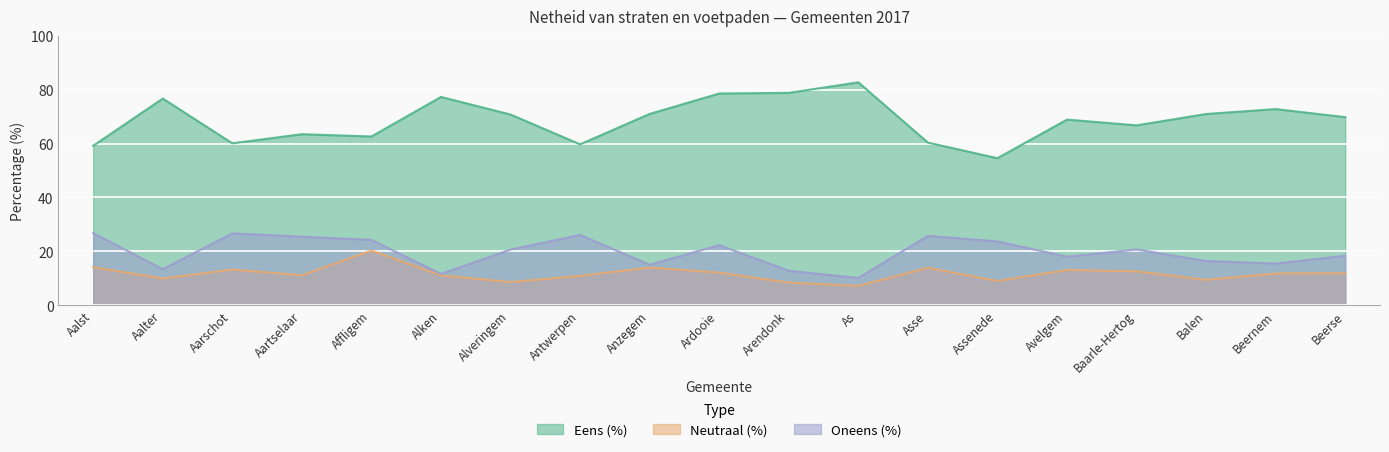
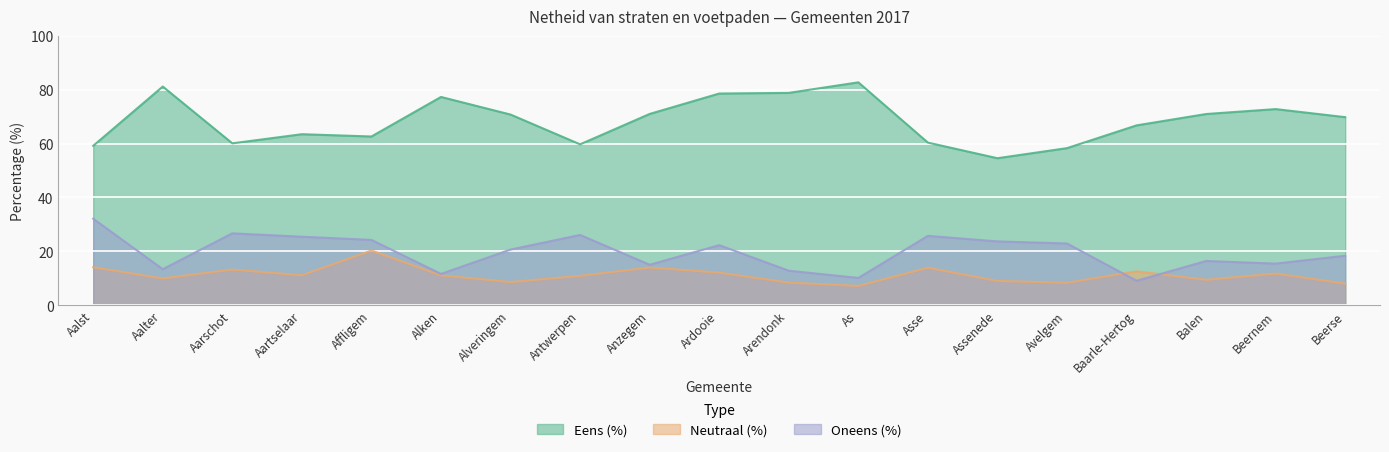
Oneens (%), Aalst: 27 -> 32
Eens (%), Aalter: 77 -> 81
Eens (%), Avelgem: 69 -> 58
Neutraal (%), Avelgem: 13 -> 8
Oneens (%), Avelgem: 18 -> 23
Oneens (%), Baarle-Hertog: 21 -> 9
Neutraal (%), Beerse: 12 -> 8
